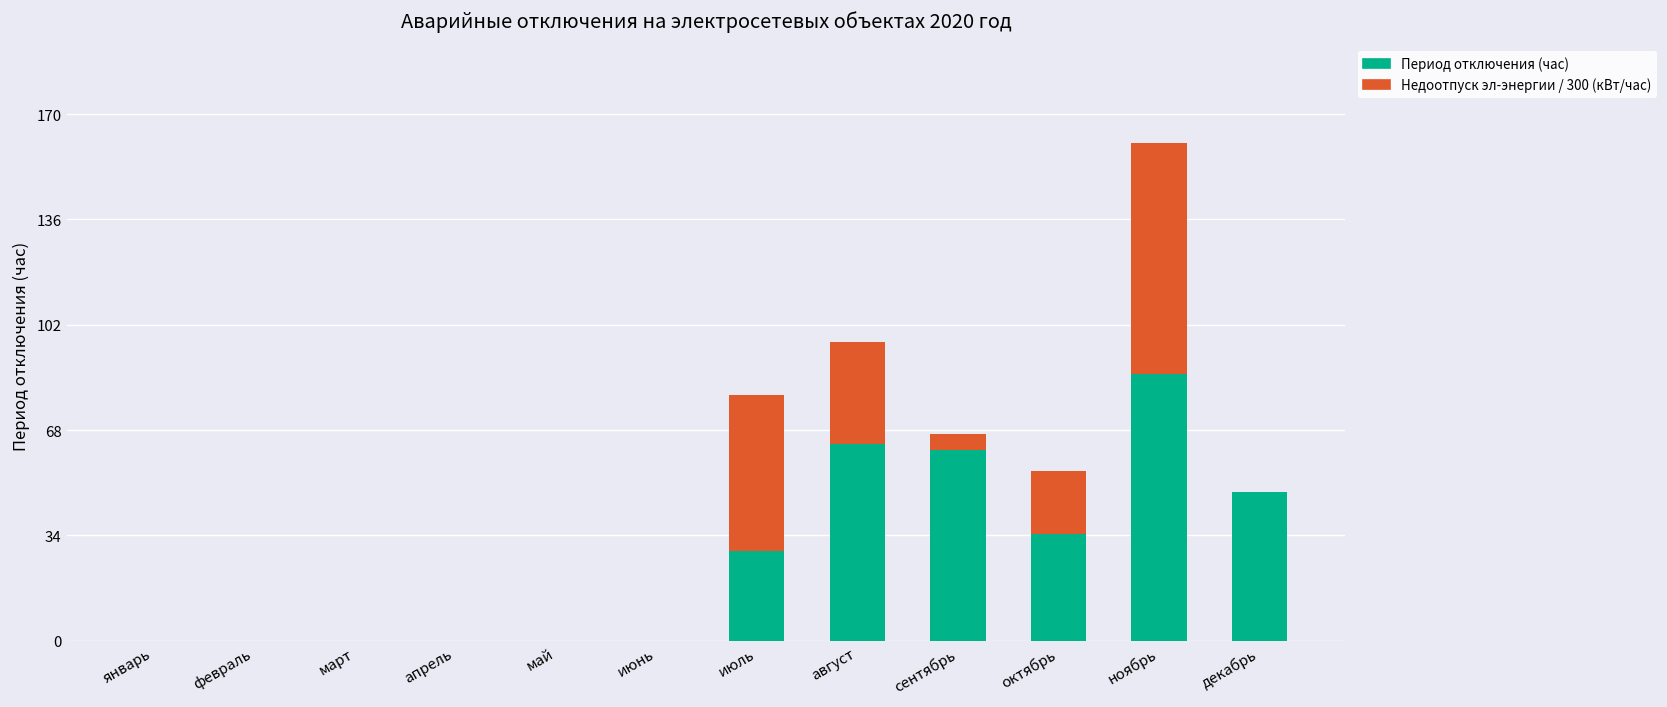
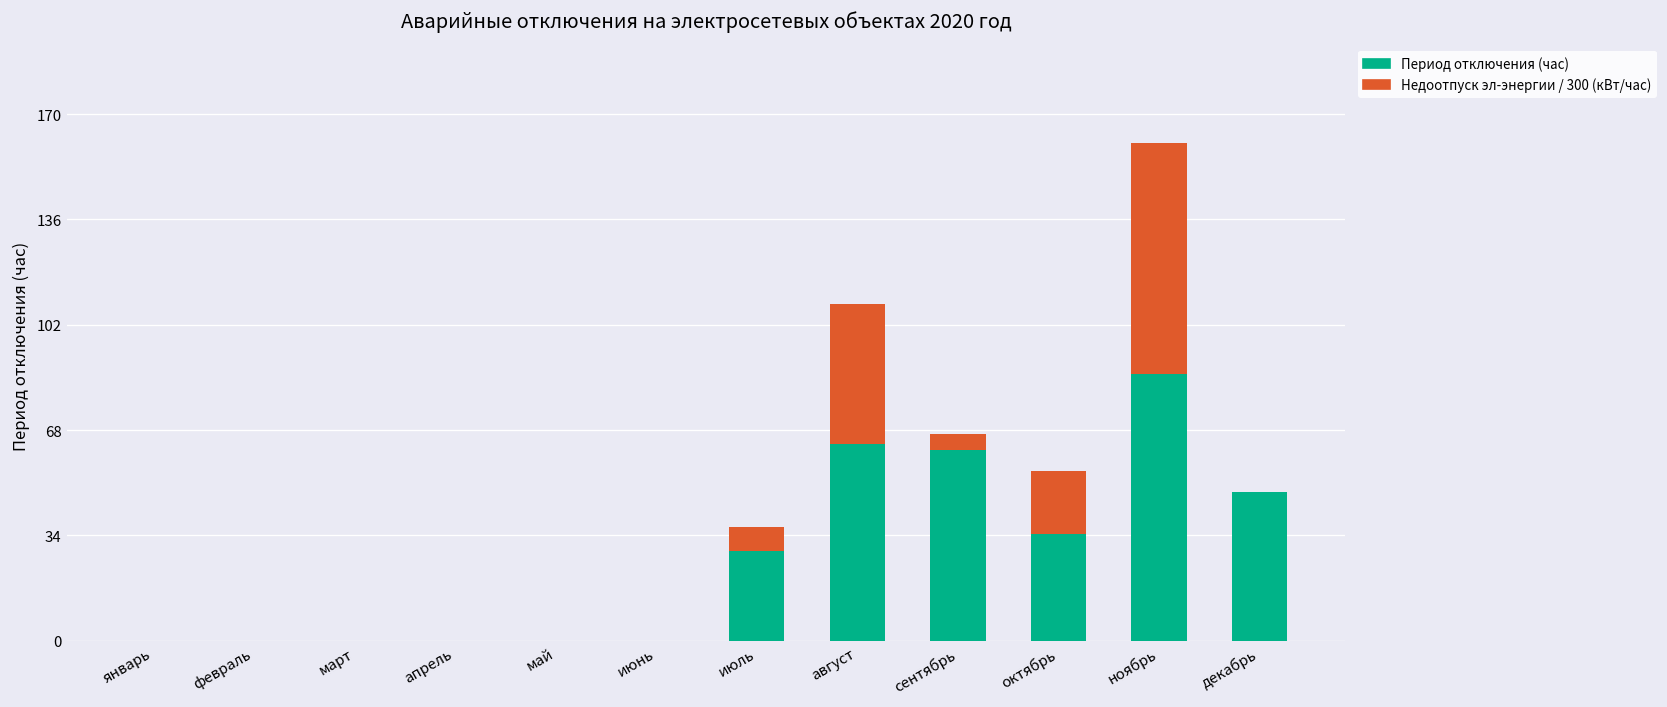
Недоотпуск эл-энергии / 300 (кВт/час), июль: 50 -> 8
Недоотпуск эл-энергии / 300 (кВт/час), август: 33 -> 45
